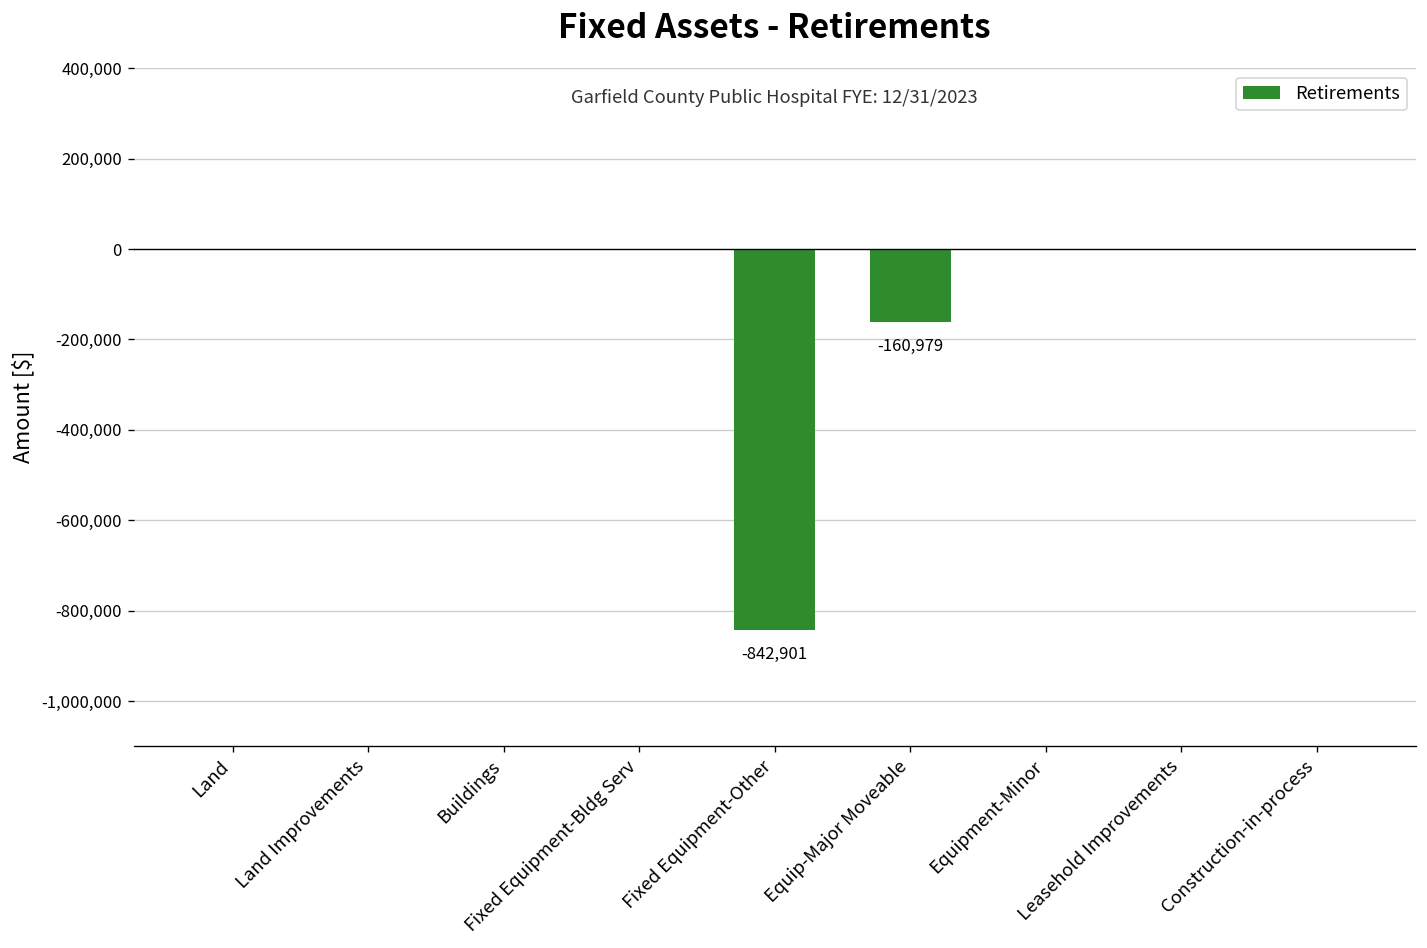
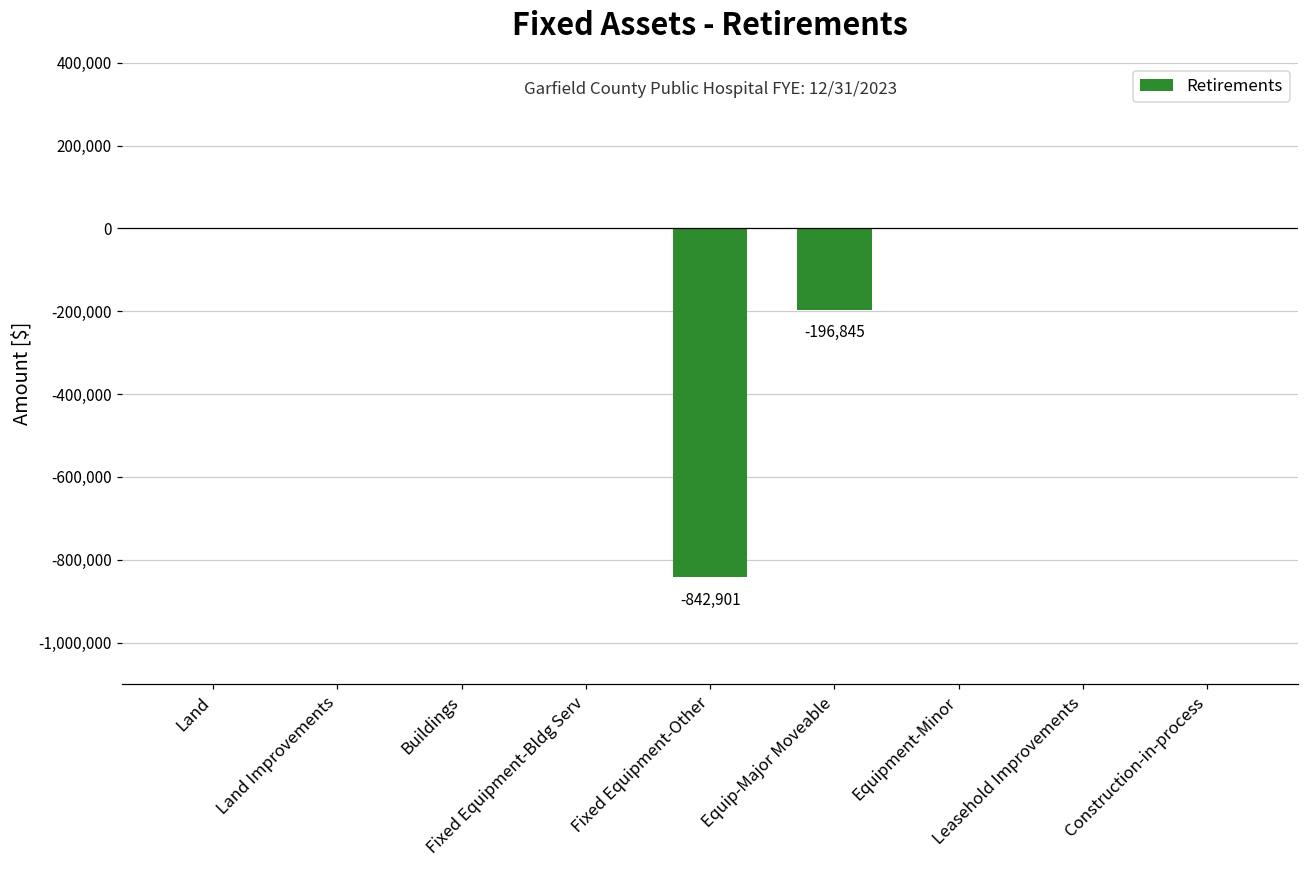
Equip-Major Moveable: -160,979 -> -196,845
